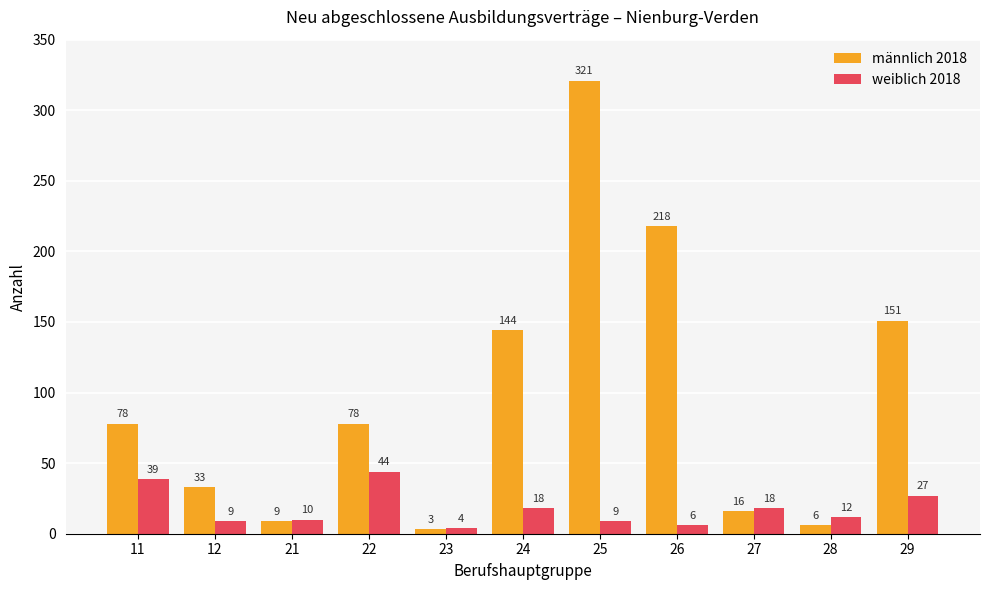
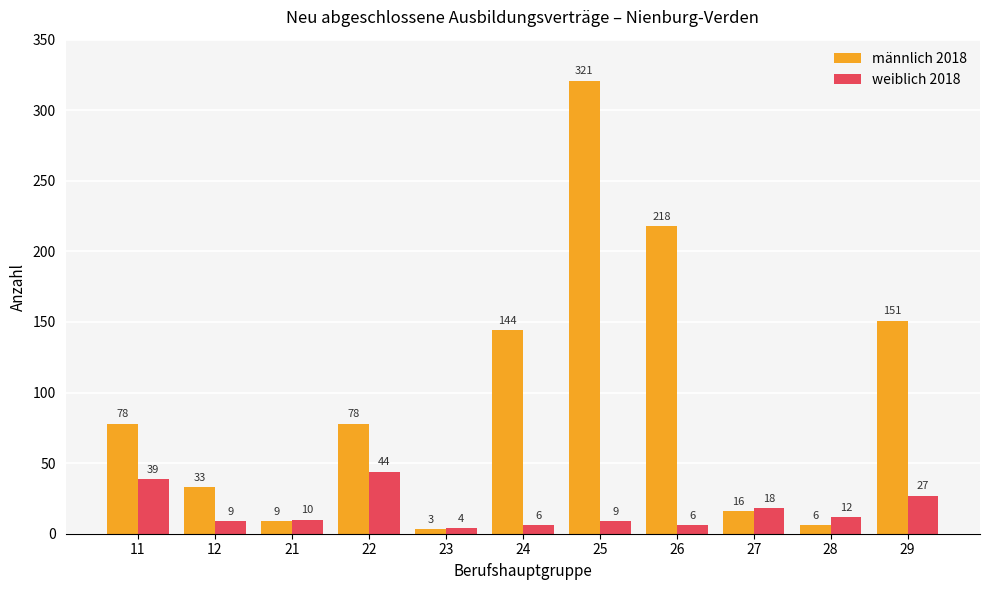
weiblich 2018, 24: 18 -> 6
